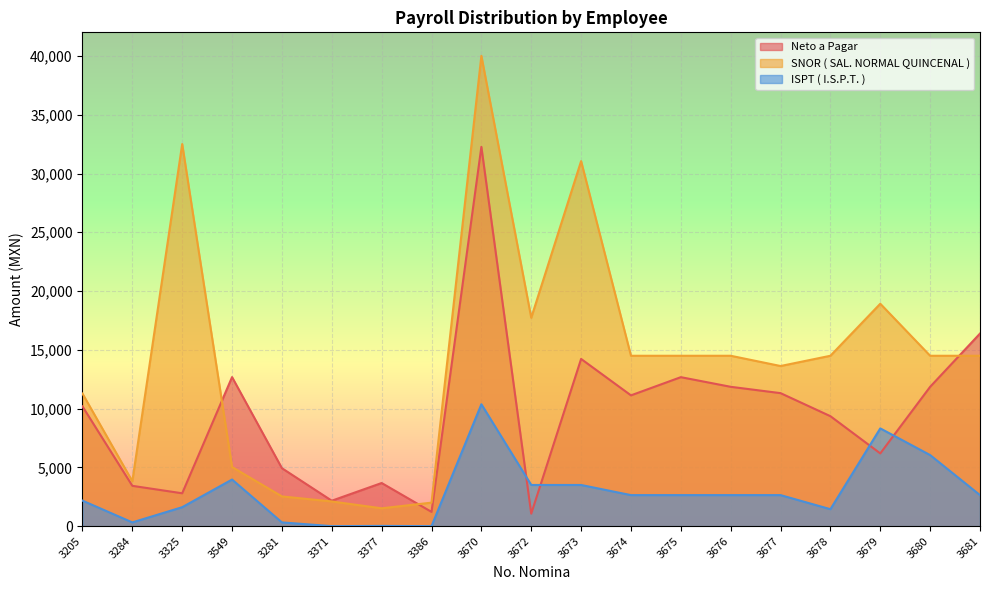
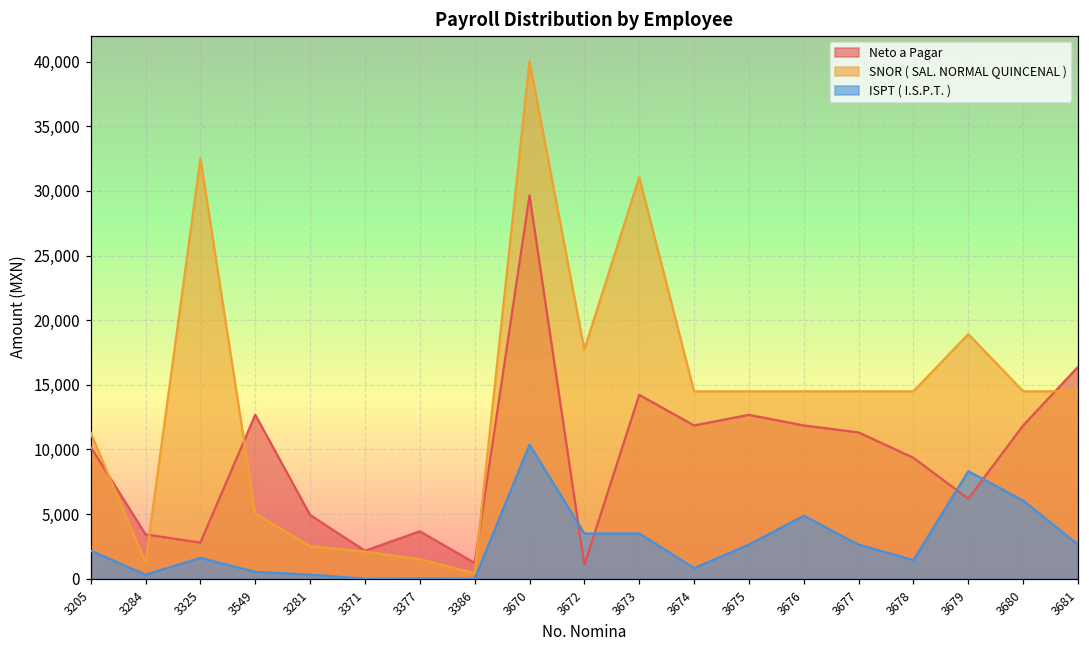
SNOR ( SAL. NORMAL QUINCENAL ), 3284: 3,800 -> 1,300
ISPT ( I.S.P.T. ), 3549: 4,000 -> 500
SNOR ( SAL. NORMAL QUINCENAL ), 3386: 2,000 -> 400
Neto a Pagar, 3670: 32,300 -> 29,600
Neto a Pagar, 3674: 11,100 -> 11,900
ISPT ( I.S.P.T. ), 3674: 2,600 -> 800
ISPT ( I.S.P.T. ), 3676: 2,600 -> 4,900
SNOR ( SAL. NORMAL QUINCENAL ), 3677: 13,600 -> 14,500
